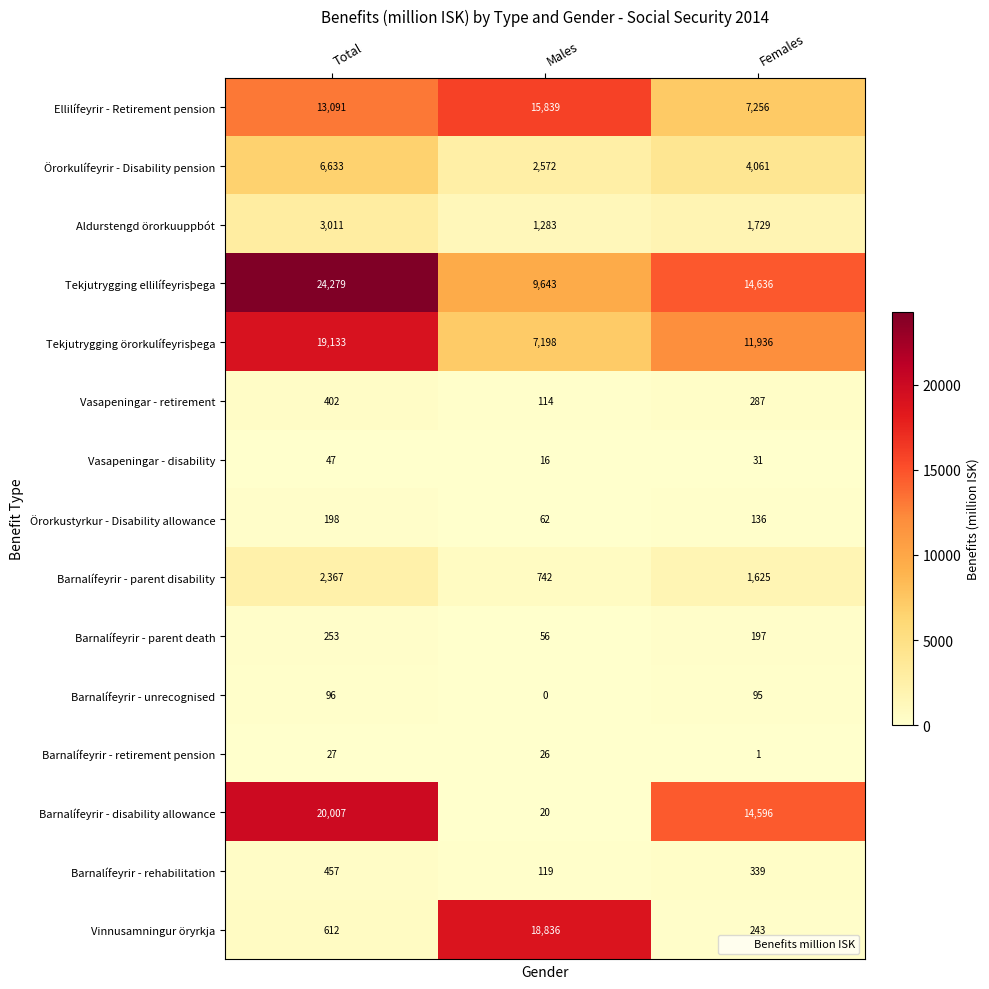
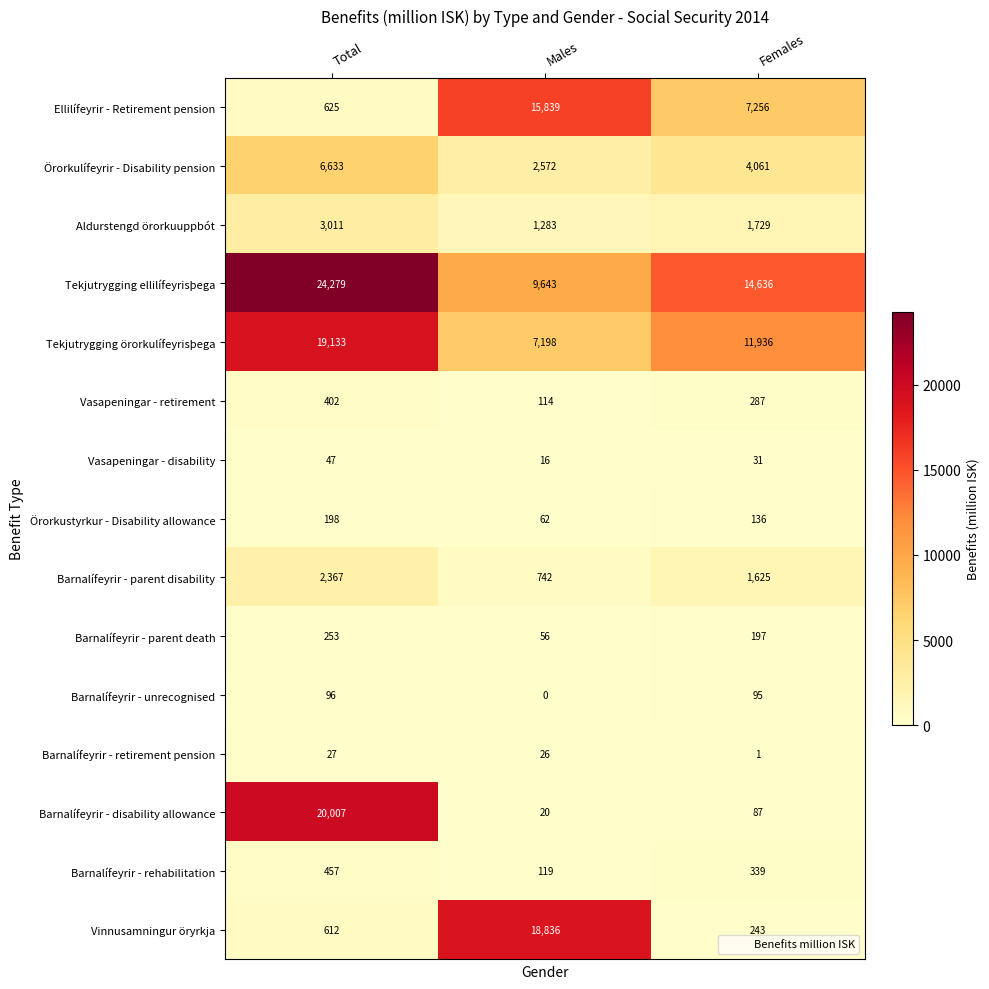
Ellilífeyrir - Retirement pension, Total: 13,091 -> 625
Barnalífeyrir - disability allowance, Females: 14,596 -> 87
